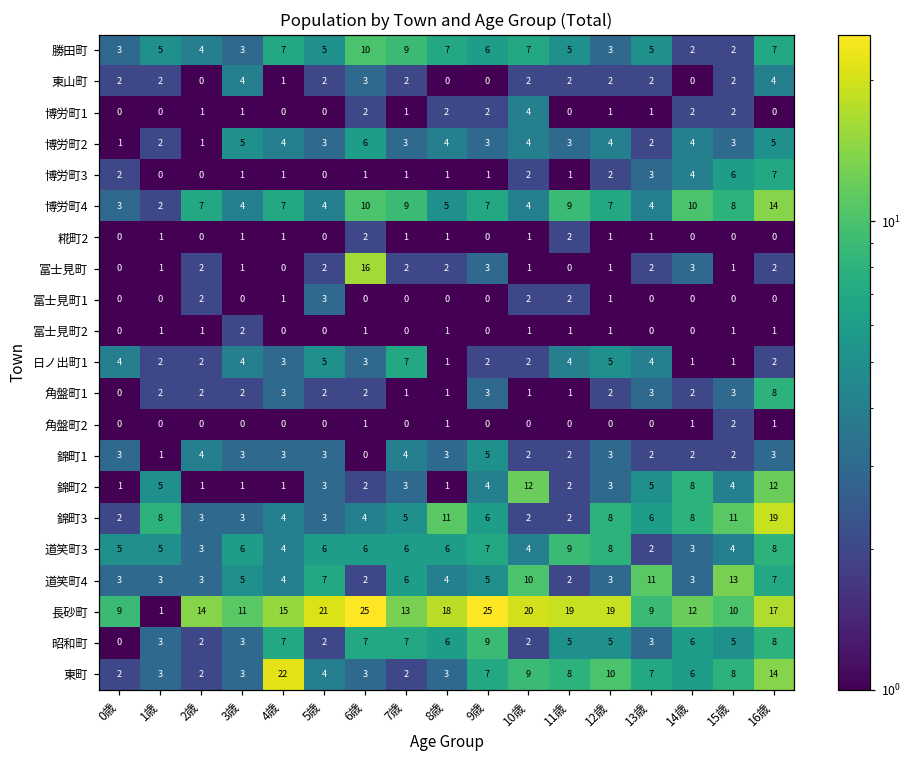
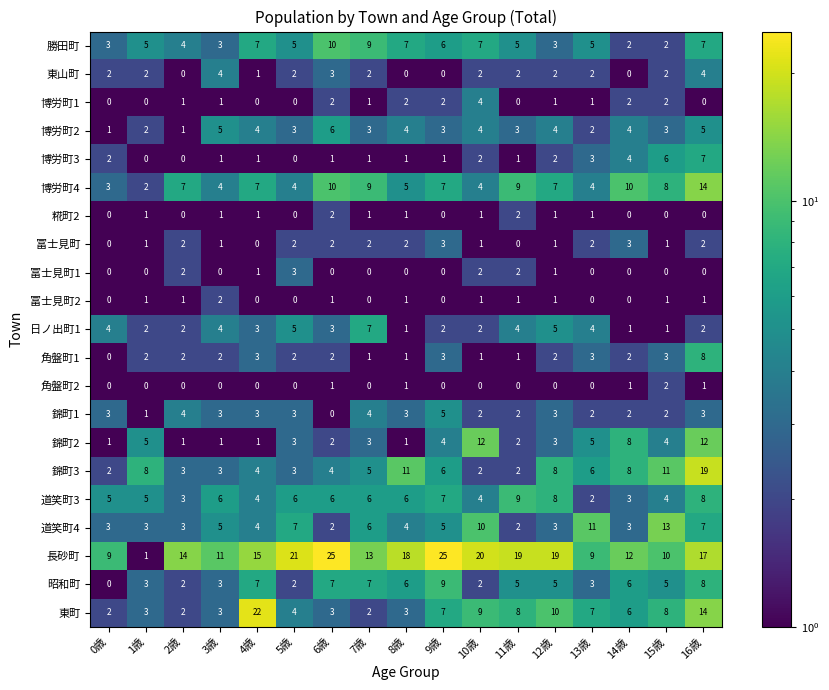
冨士見町, 6歳: 16 -> 2
